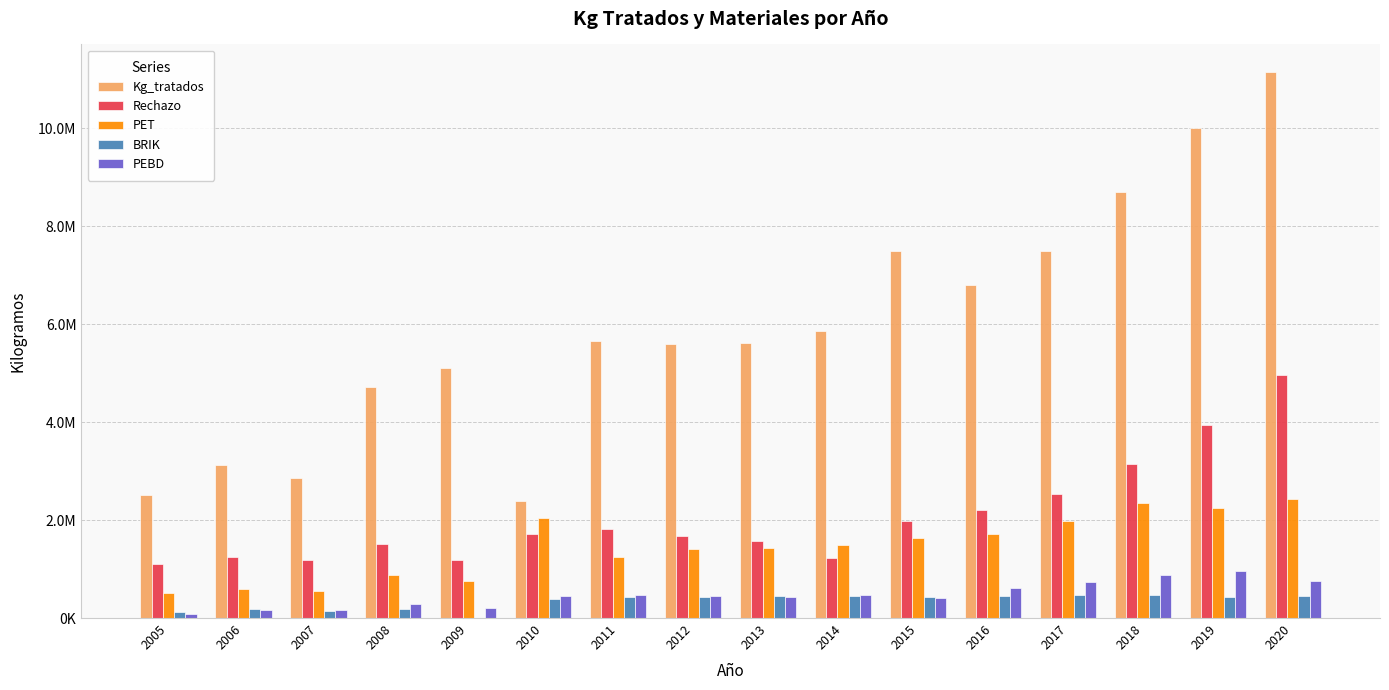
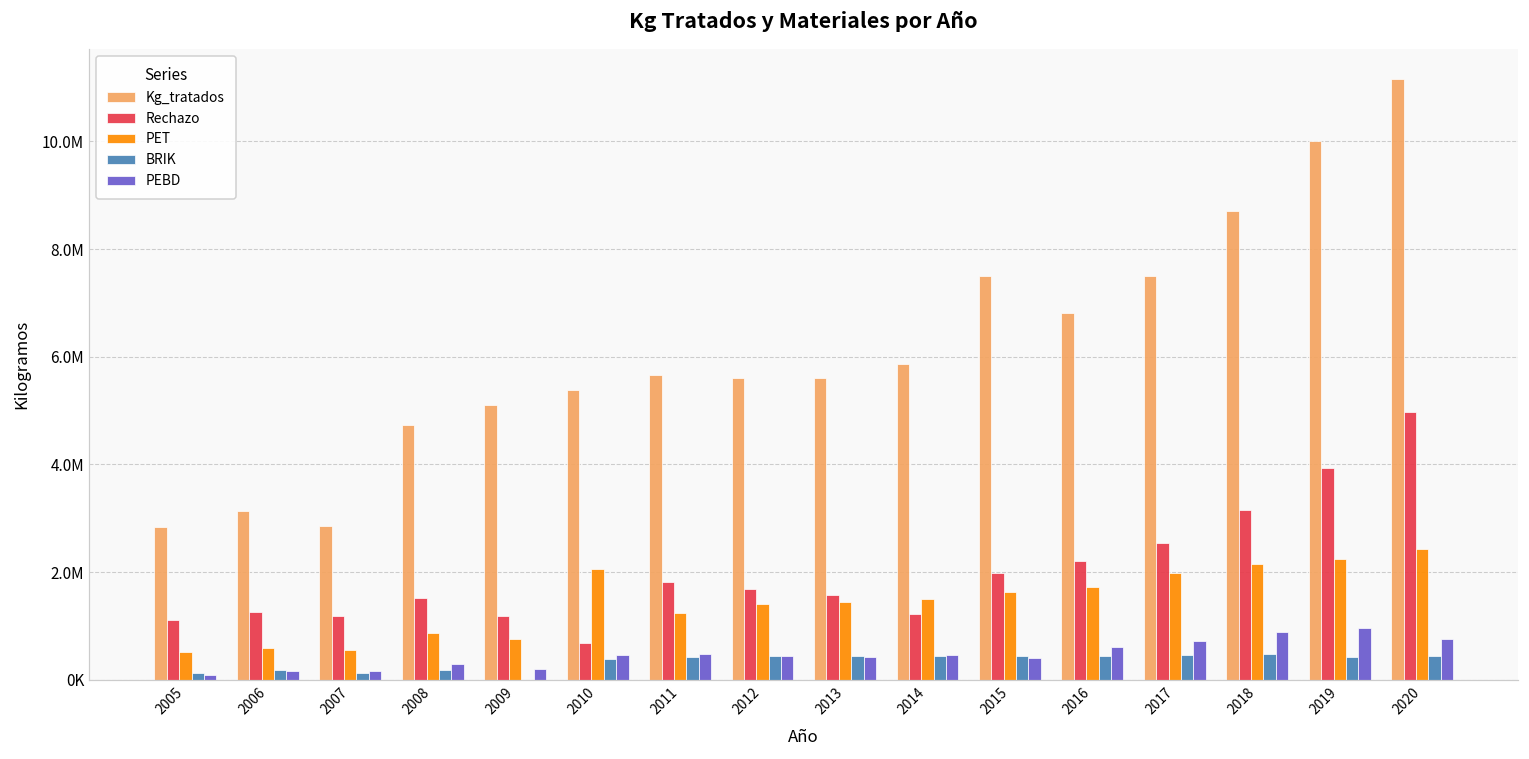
Kg_tratados, 2005: 2500000 -> 2800000
Kg_tratados, 2010: 2400000 -> 5400000
Rechazo, 2010: 1700000 -> 700000
PET, 2018: 2300000 -> 2100000
